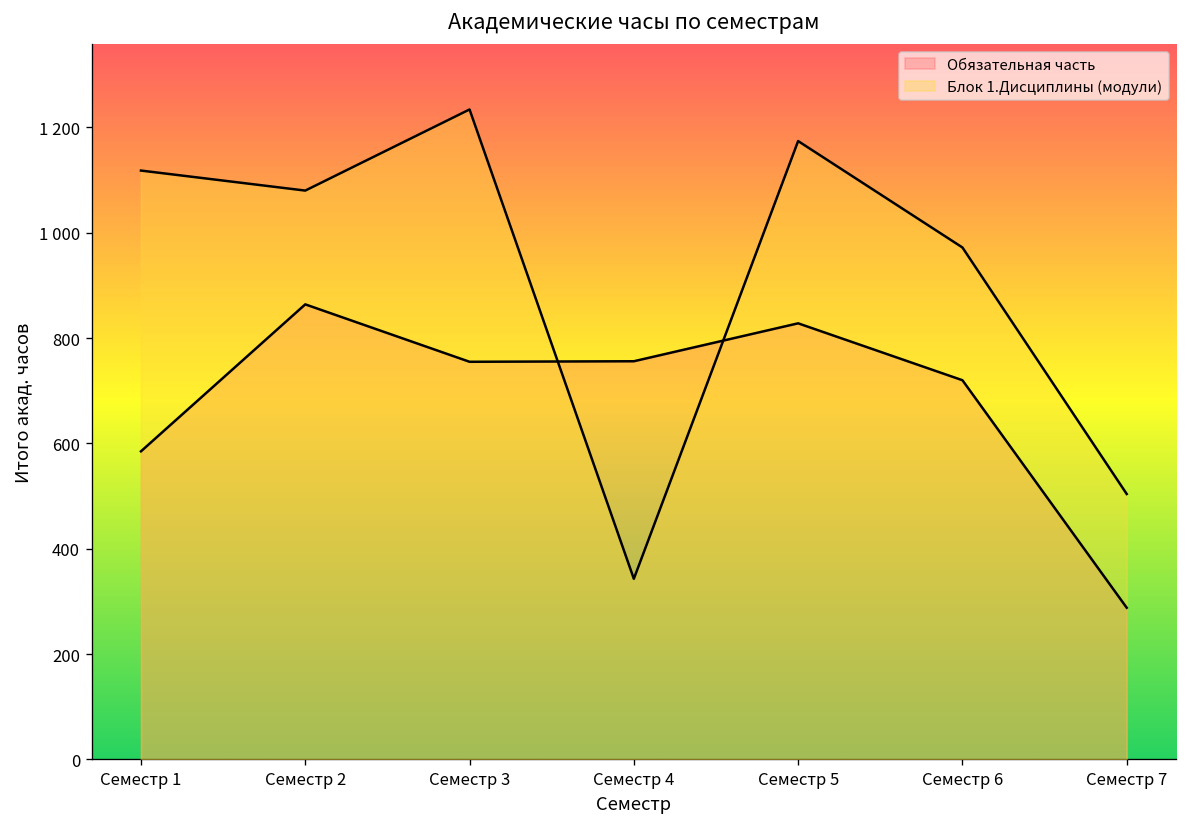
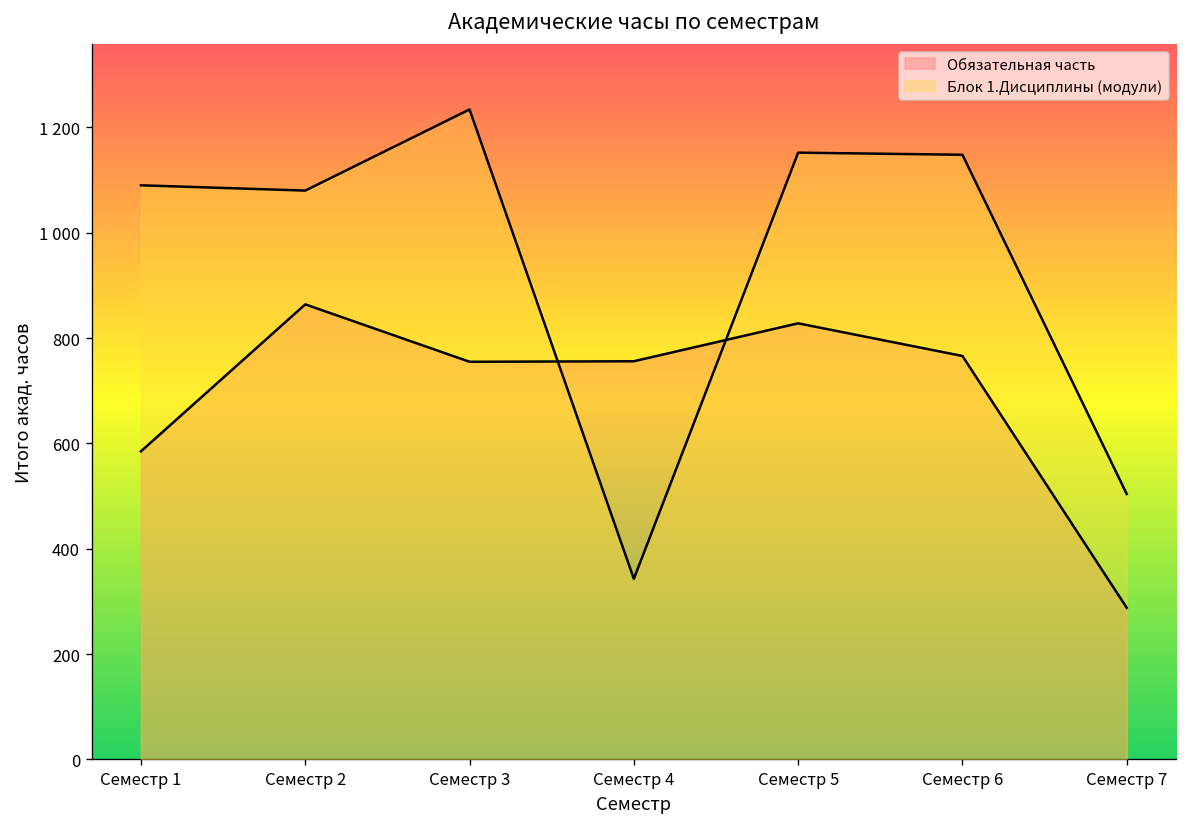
Блок 1.Дисциплины (модули), Семестр 1: 1120 -> 1090
Блок 1.Дисциплины (модули), Семестр 5: 1170 -> 1150
Обязательная часть, Семестр 6: 720 -> 770
Блок 1.Дисциплины (модули), Семестр 6: 970 -> 1150
